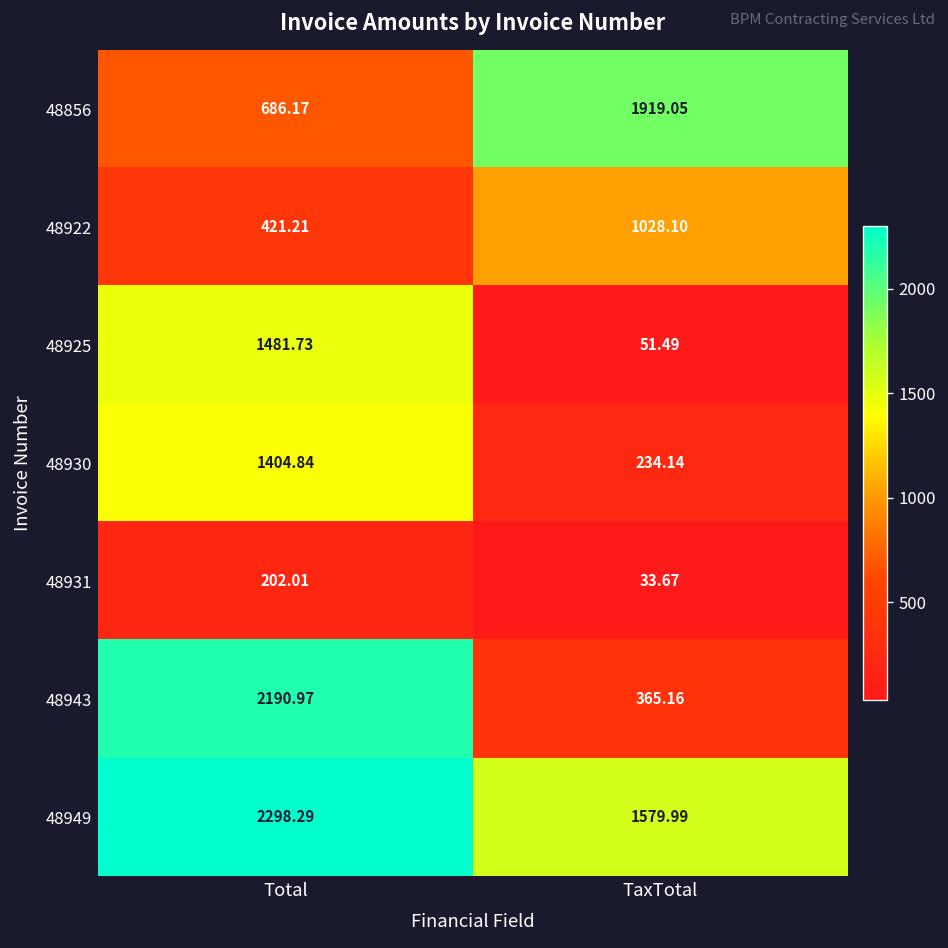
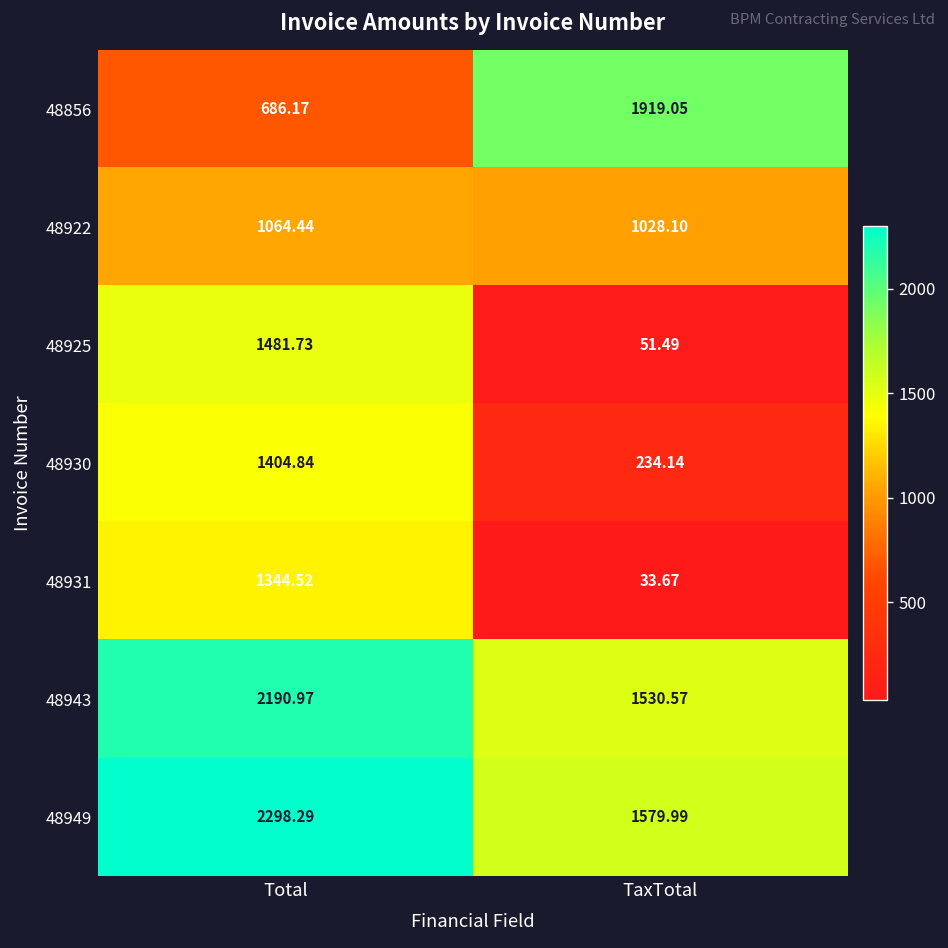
48922, Total: 421.21 -> 1064.44
48931, Total: 202.01 -> 1344.52
48943, TaxTotal: 365.16 -> 1530.57
